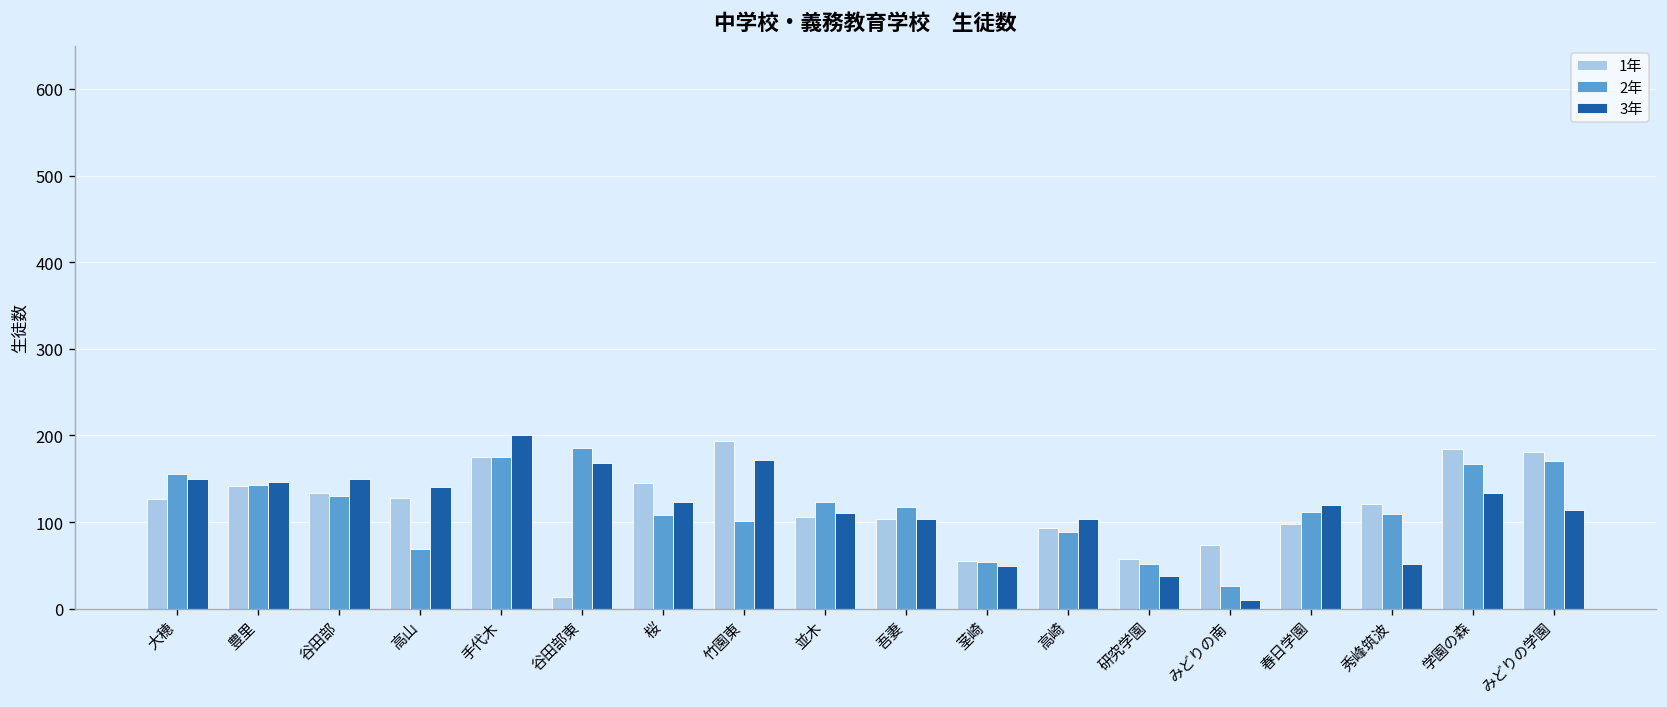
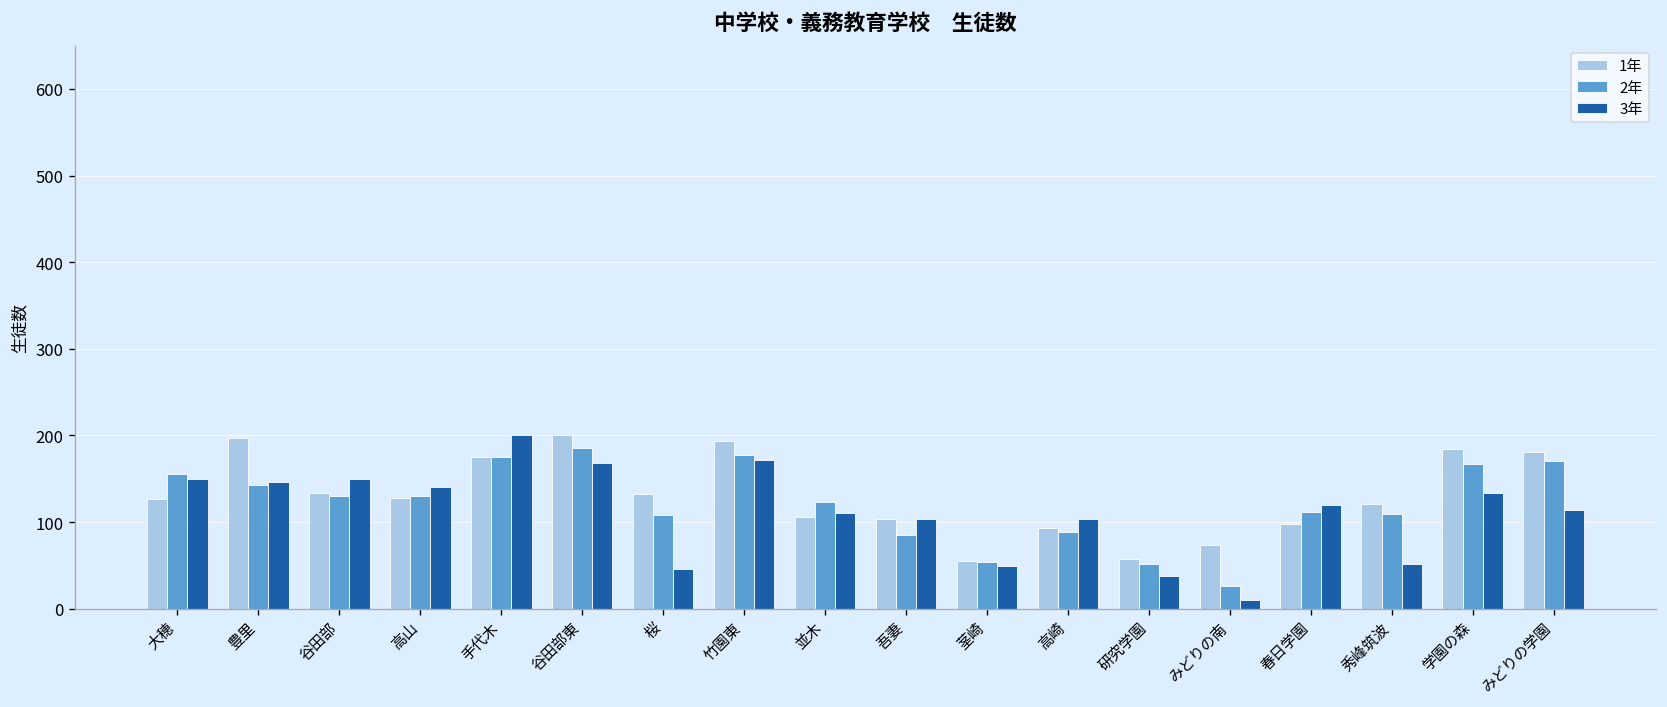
1年, 豊里: 140 -> 200
2年, 高山: 70 -> 130
1年, 谷田部東: 10 -> 200
1年, 桜: 150 -> 130
3年, 桜: 120 -> 50
2年, 竹園東: 100 -> 180
2年, 吾妻: 120 -> 90
